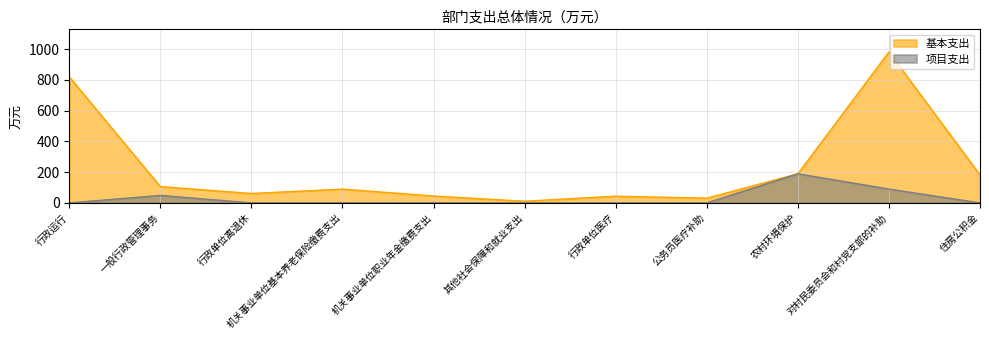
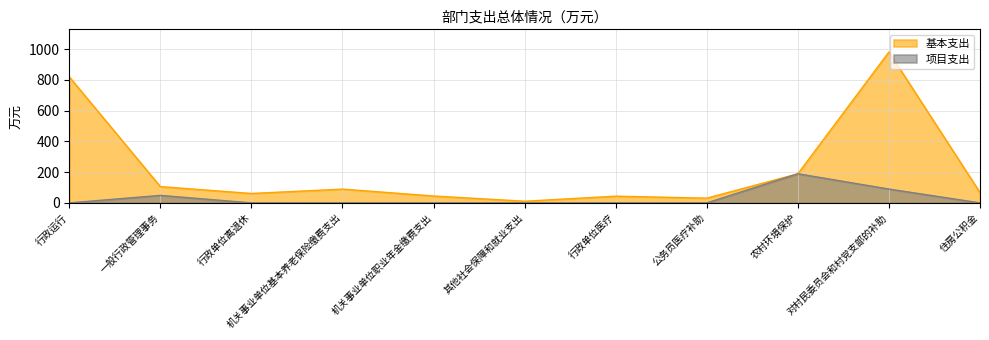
基本支出, 住房公积金: 180 -> 70
